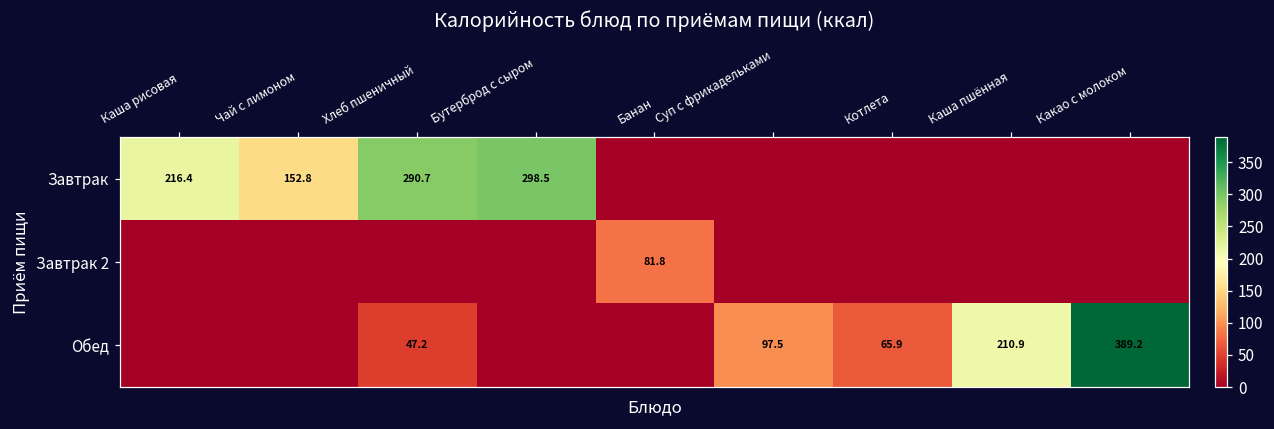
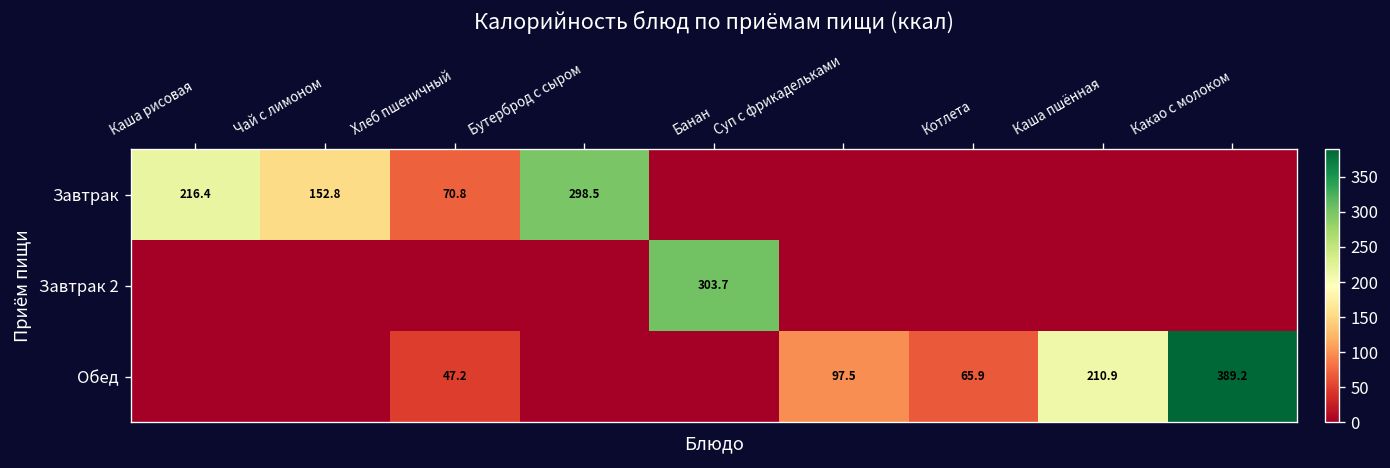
Завтрак, Хлеб пшеничный: 290.7 -> 70.8
Завтрак 2, Банан: 81.8 -> 303.7
